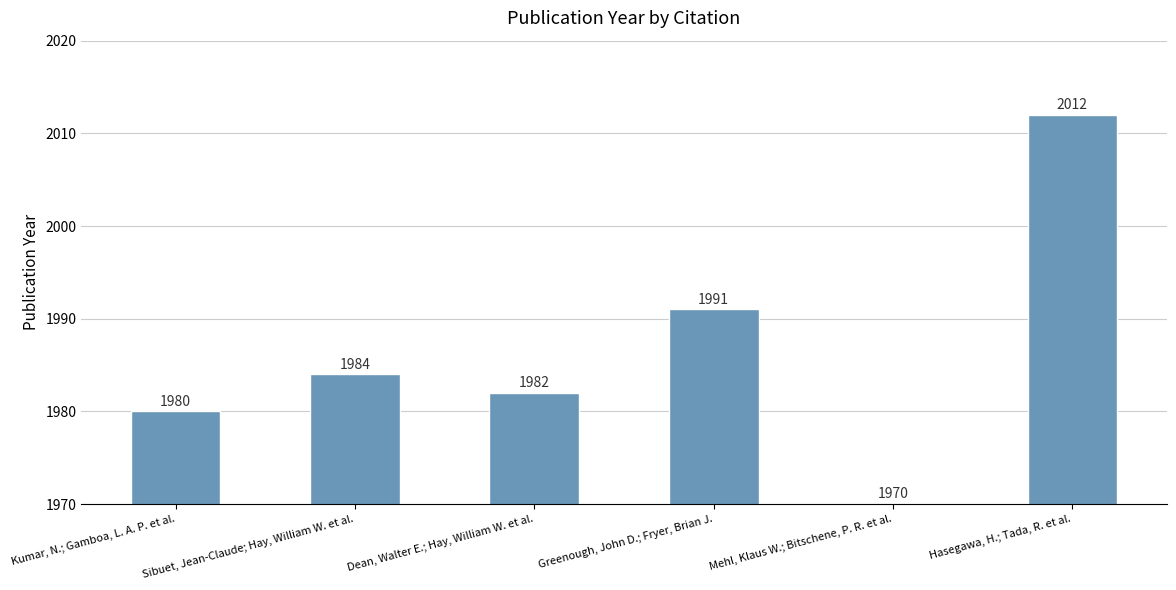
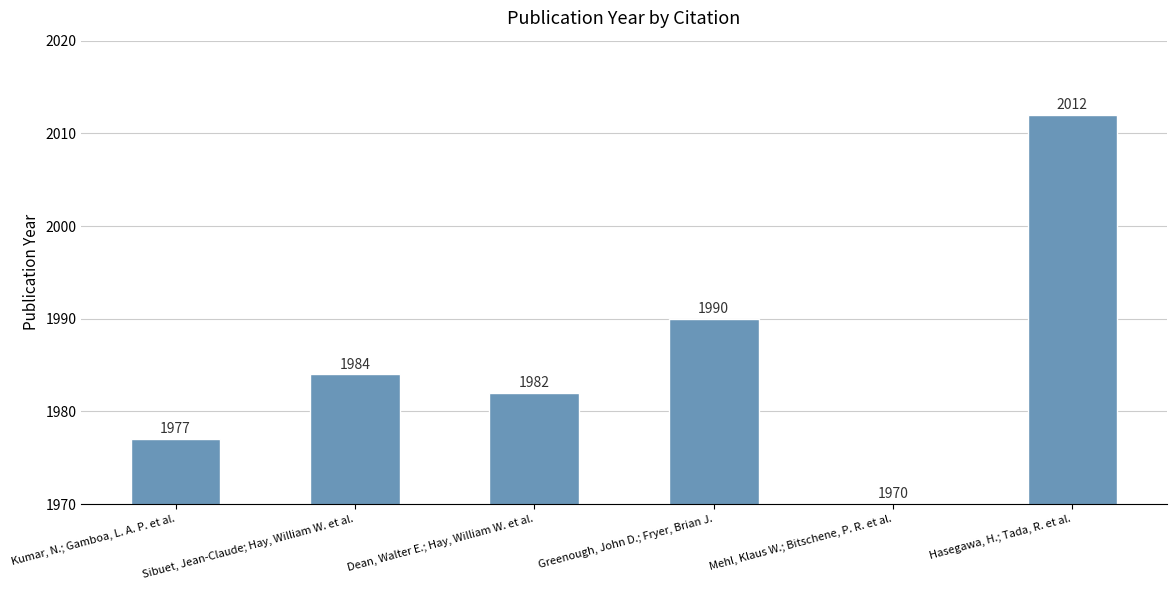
Kumar, N.; Gamboa, L. A. P. et al.: 1980 -> 1977
Greenough, John D.; Fryer, Brian J.: 1991 -> 1990
